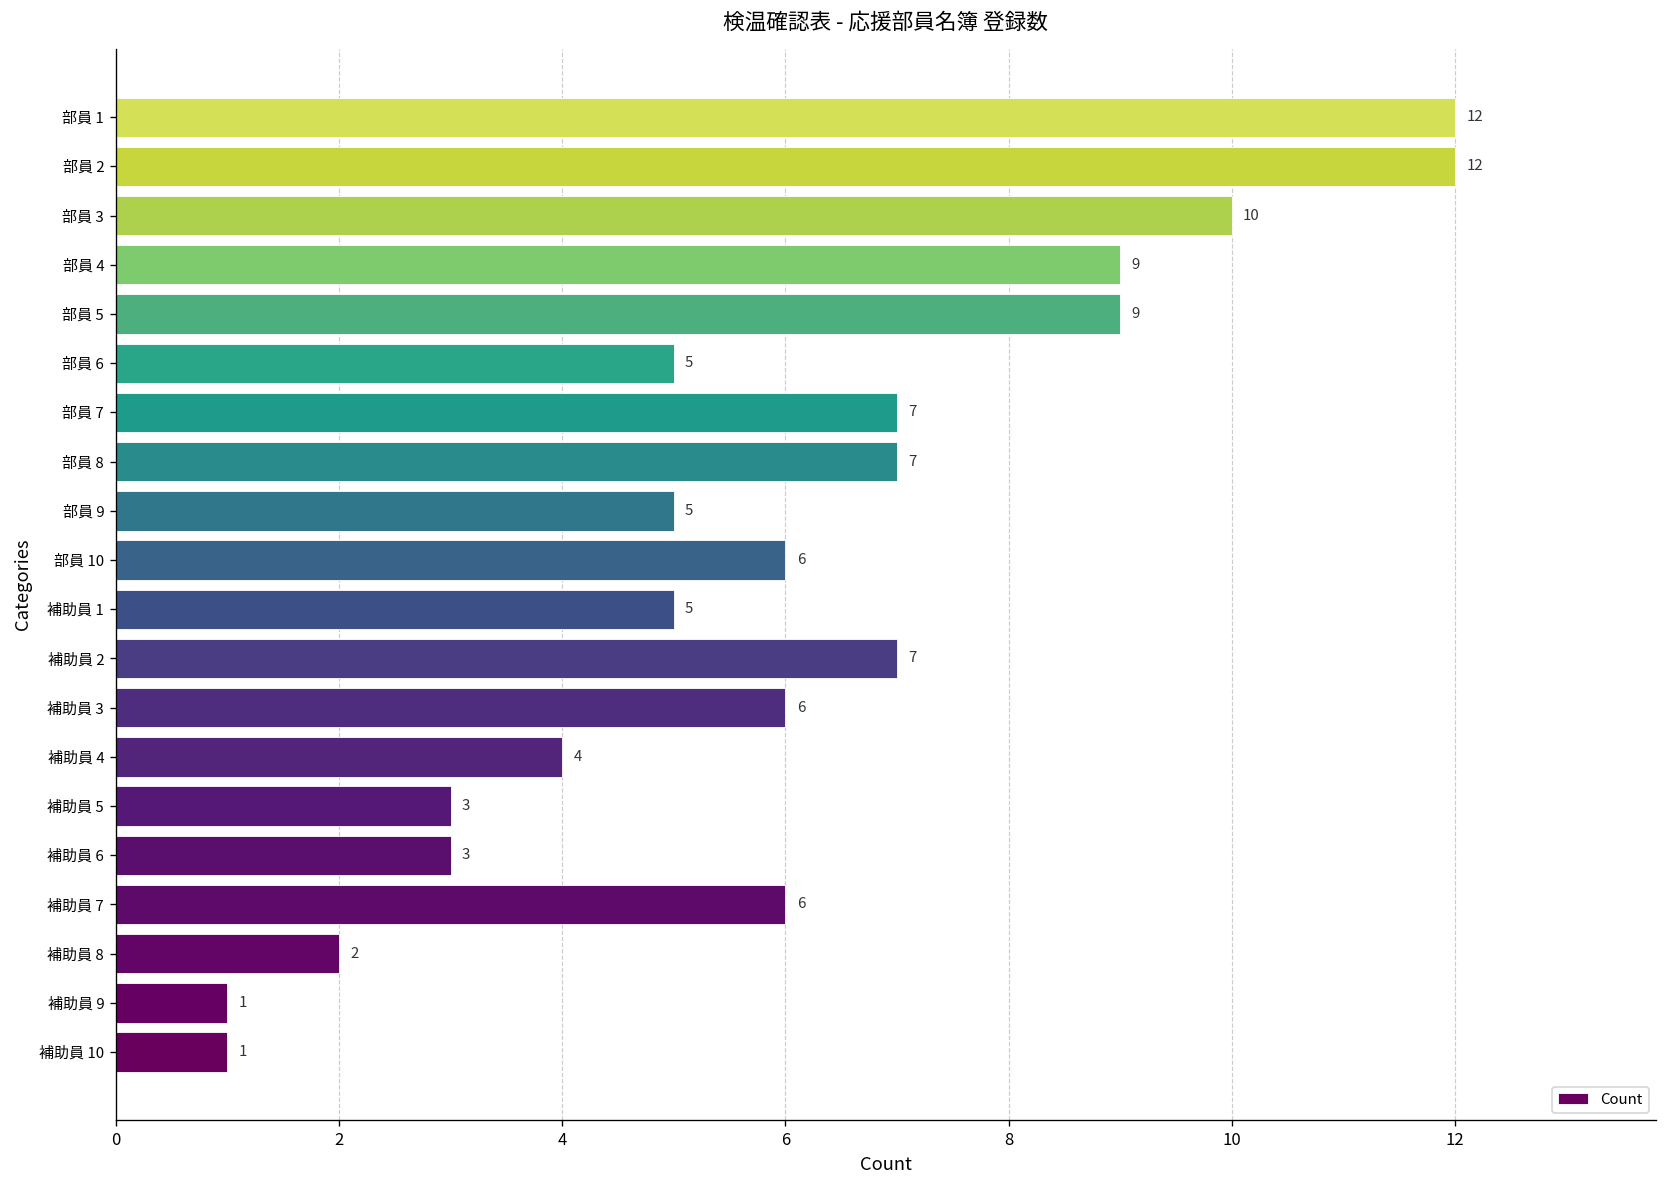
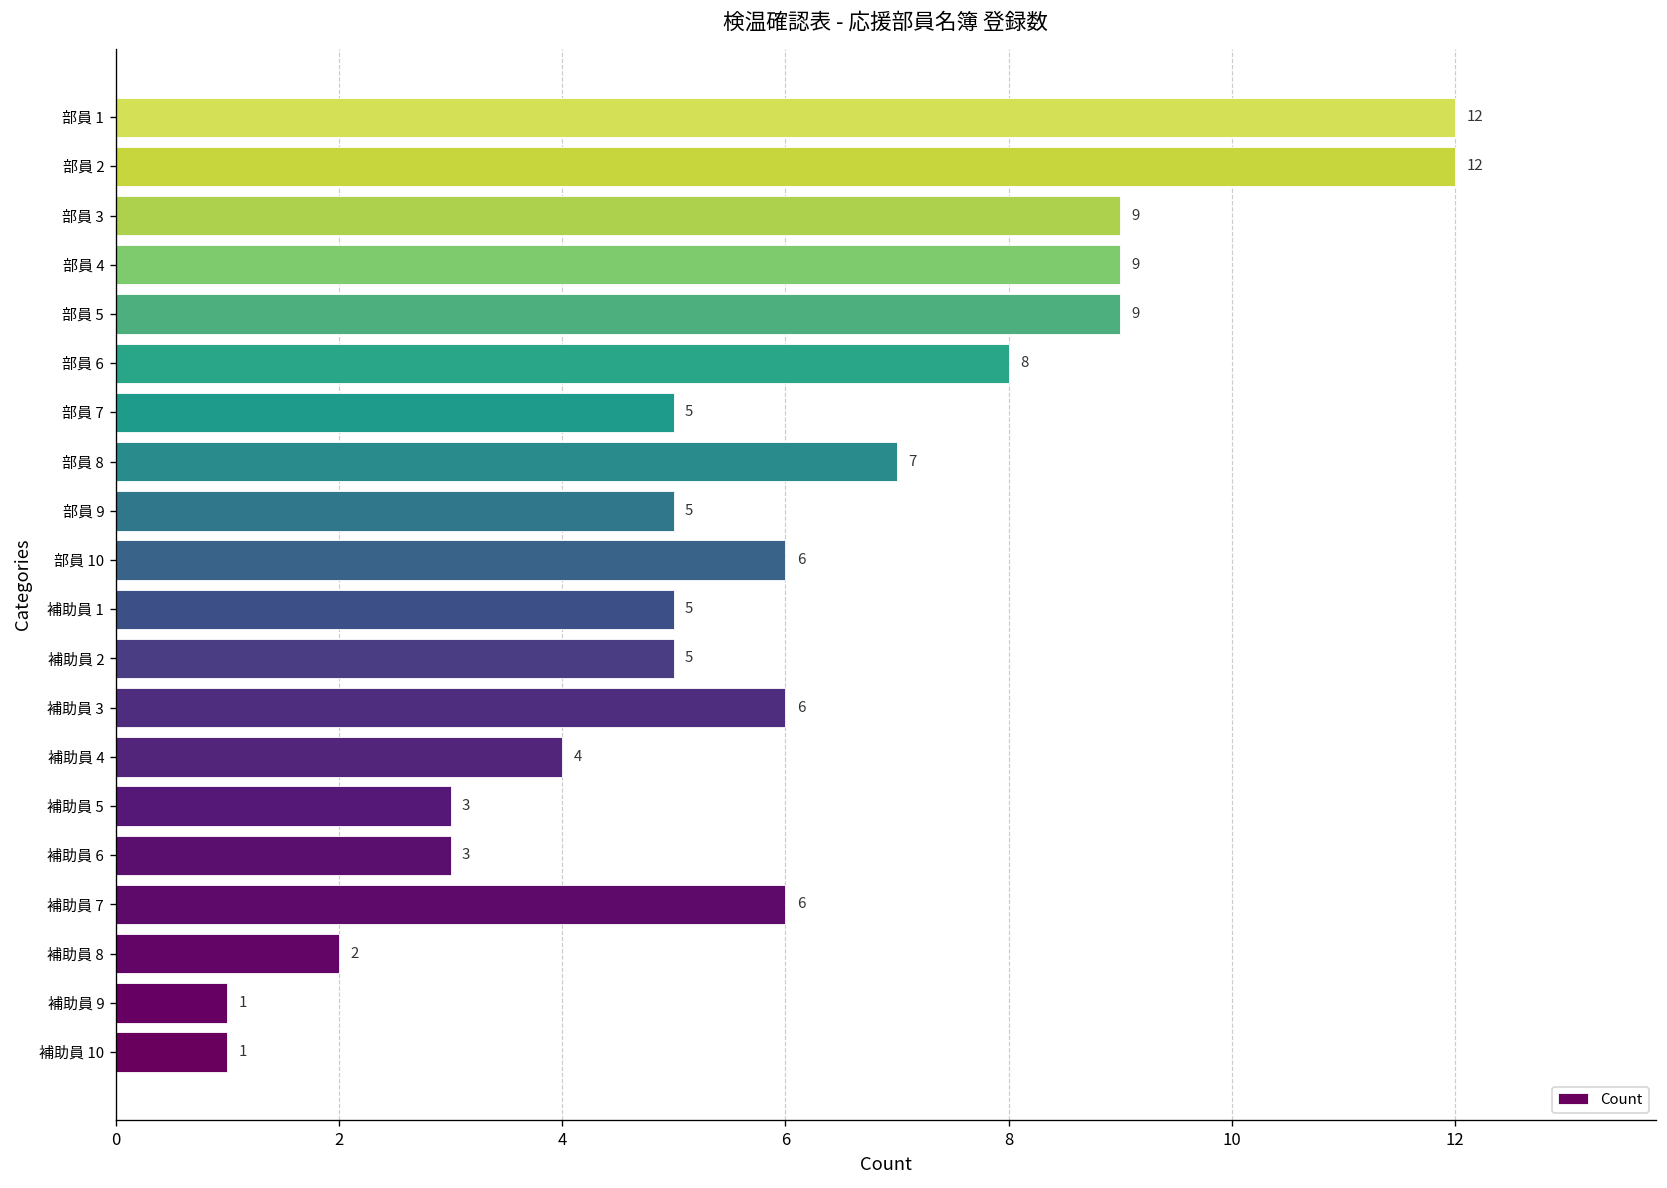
部員 3: 10 -> 9
部員 6: 5 -> 8
部員 7: 7 -> 5
補助員 2: 7 -> 5
